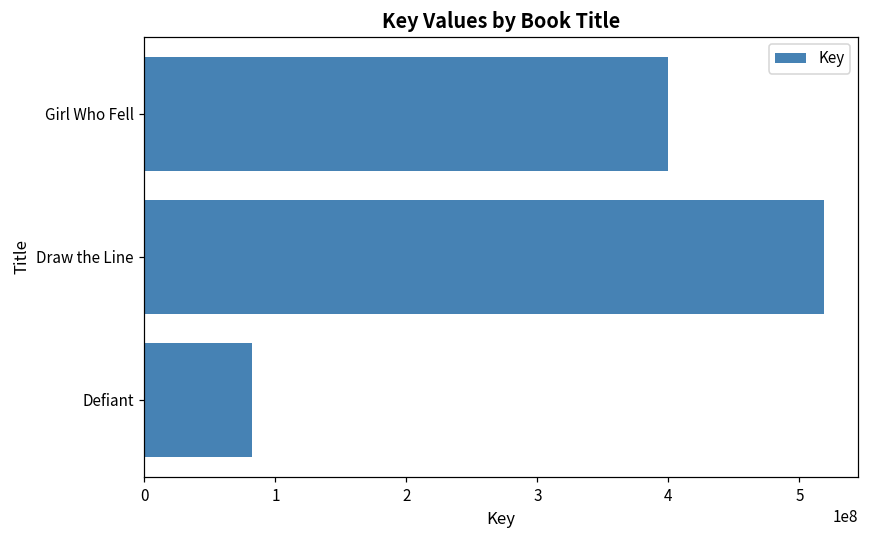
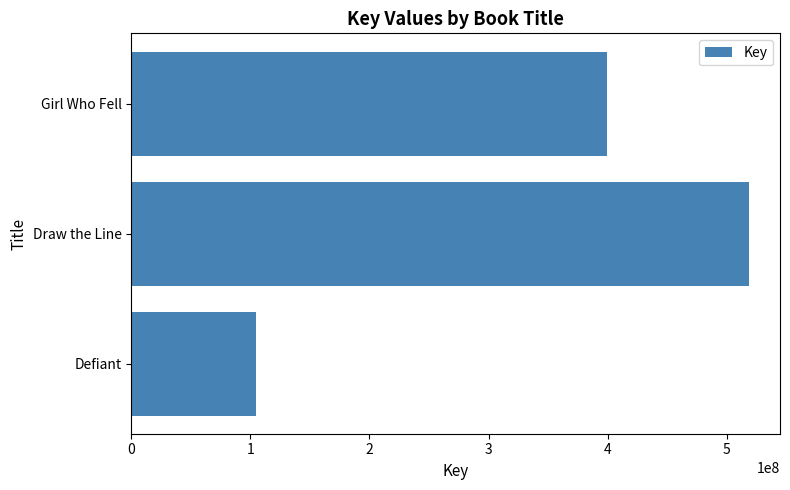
Defiant: 82000000 -> 105000000
